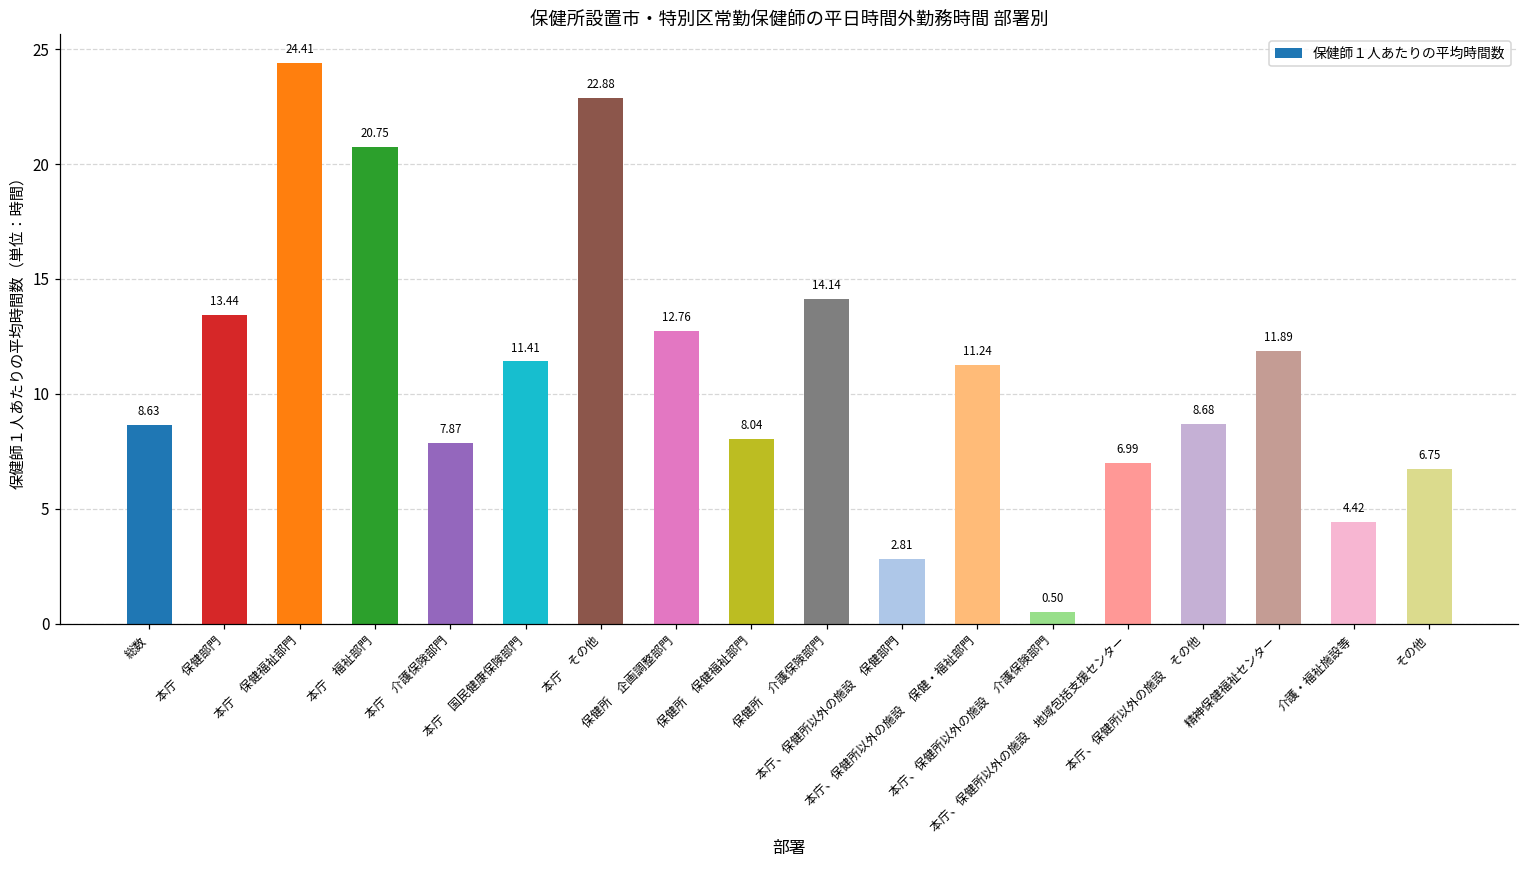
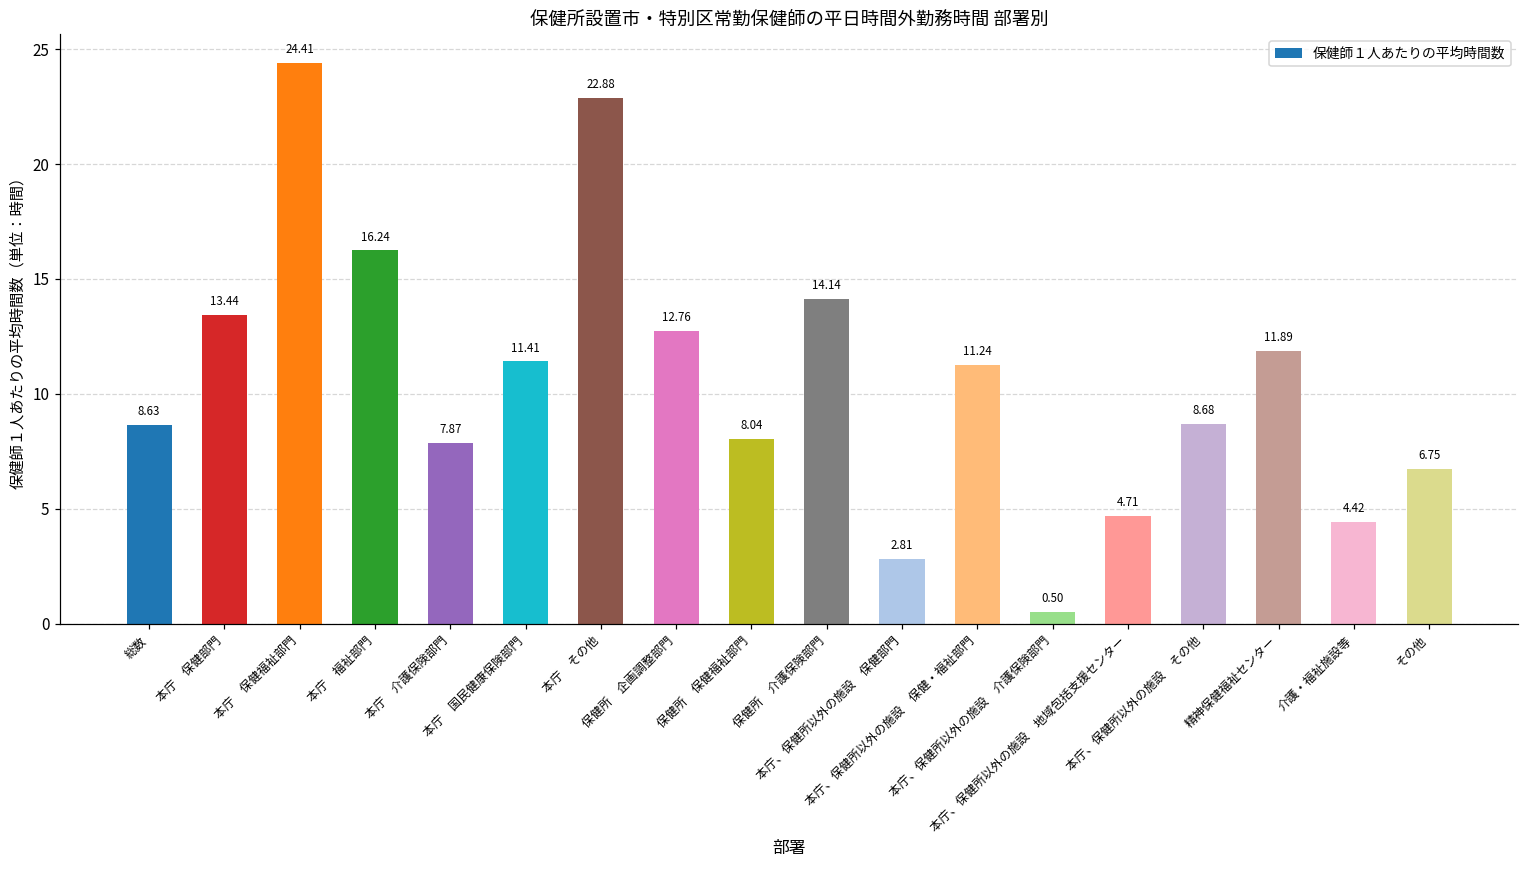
本庁 福祉部門: 20.75 -> 16.24
本庁、保健所以外の施設 地域包括支援センター: 6.99 -> 4.71
